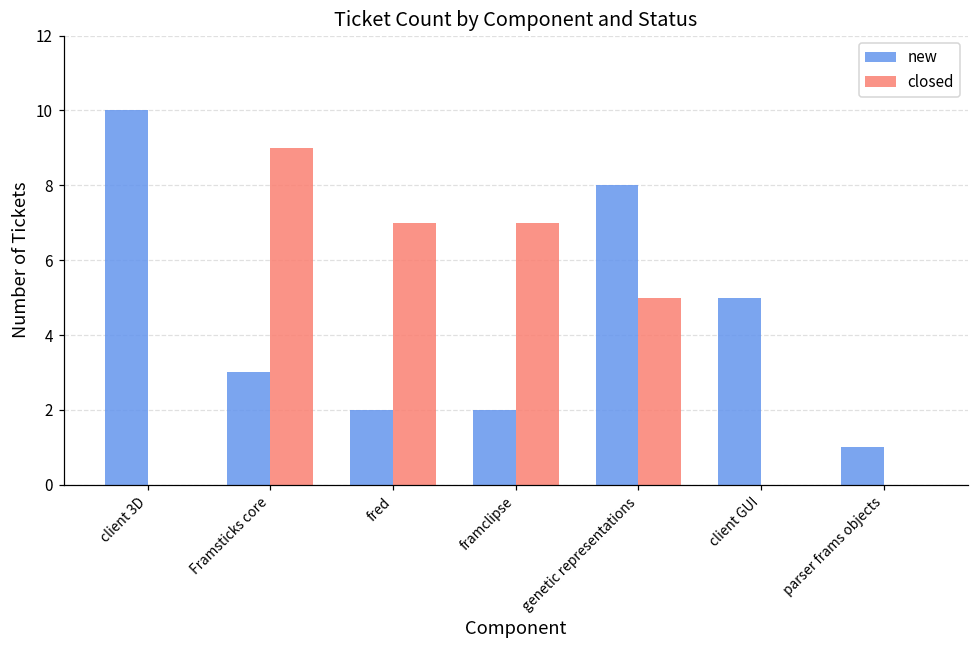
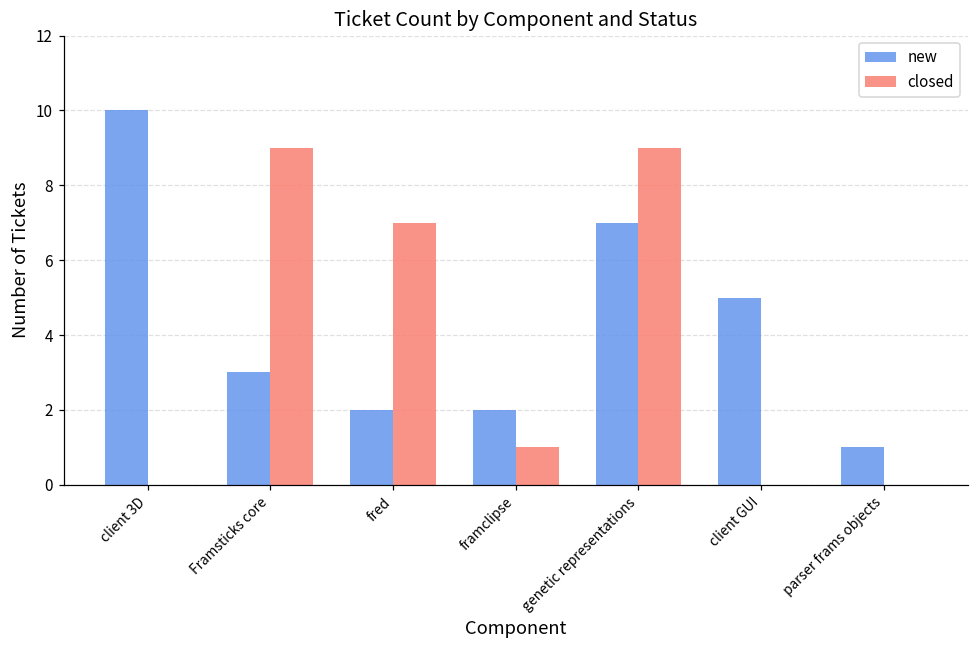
closed, framclipse: 7 -> 1
new, genetic representations: 8 -> 7
closed, genetic representations: 5 -> 9
